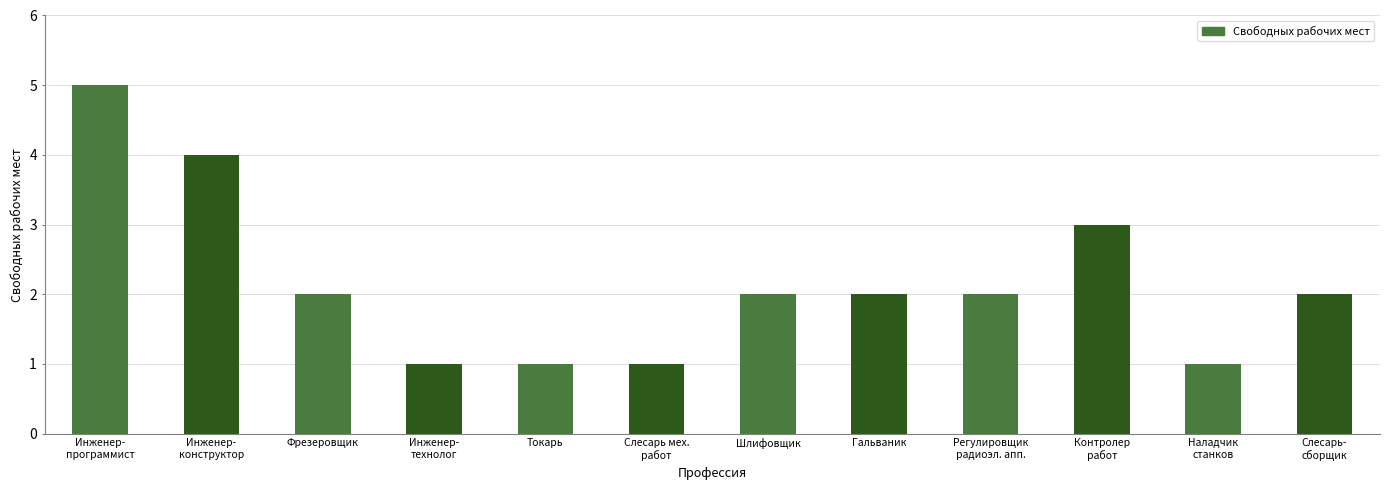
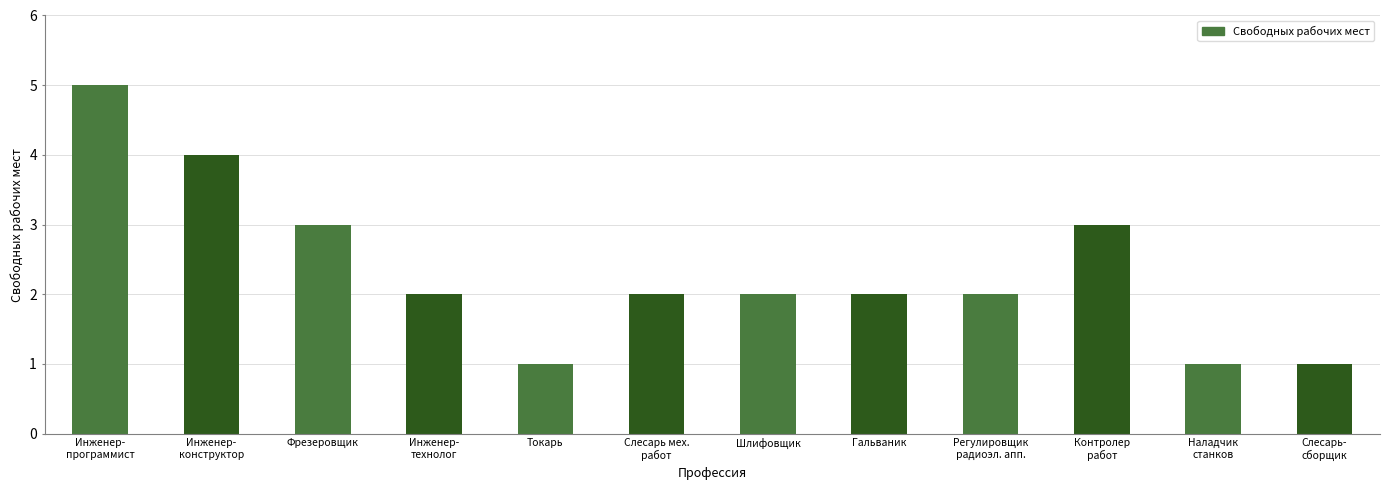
Фрезеровщик: 2 -> 3
Инженер- технолог: 1 -> 2
Слесарь мех. работ: 1 -> 2
Слесарь- сборщик: 2 -> 1
